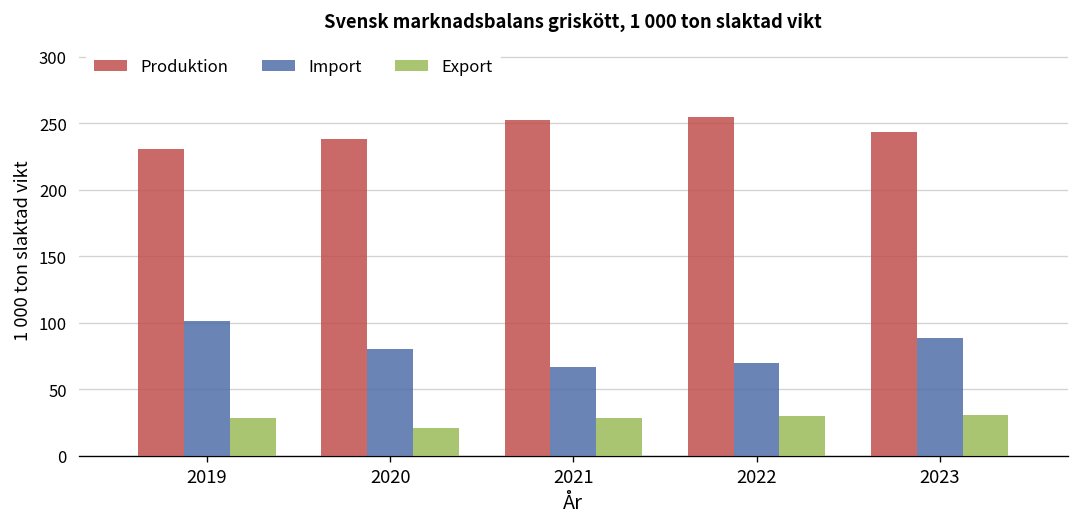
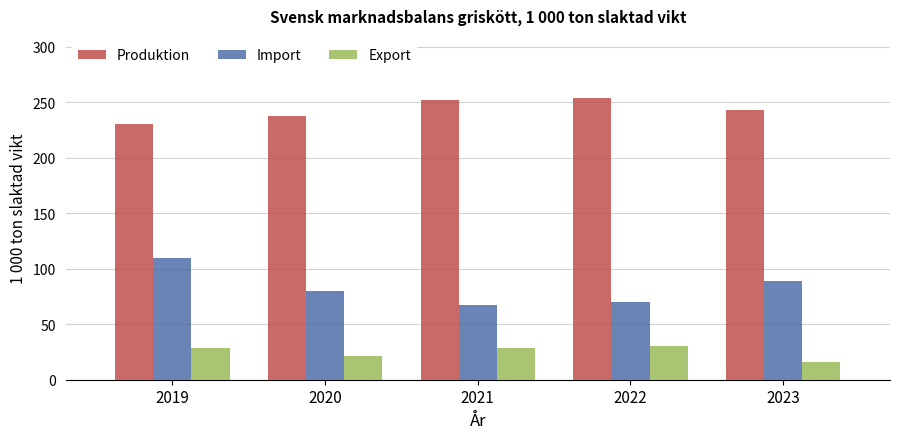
Import, 2019: 101 -> 110
Export, 2023: 31 -> 16
